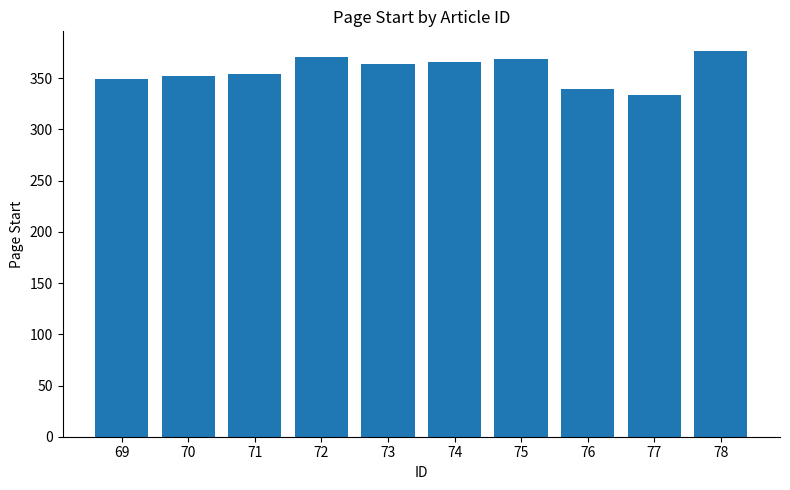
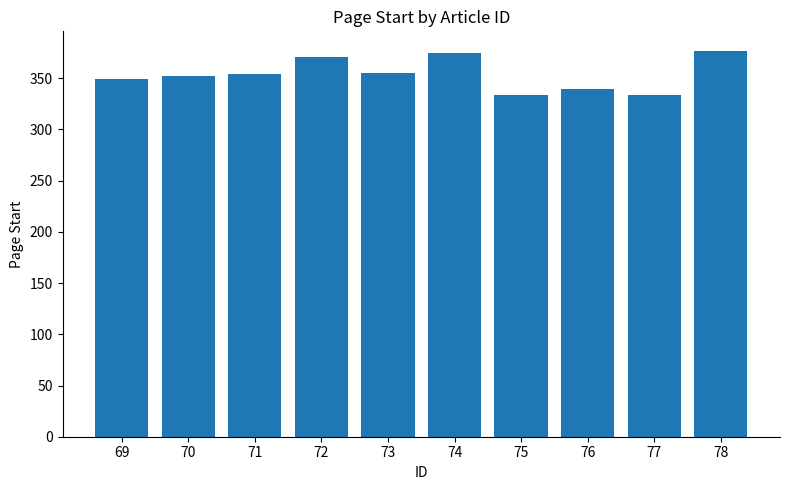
73: 364 -> 355
74: 366 -> 375
75: 369 -> 334
